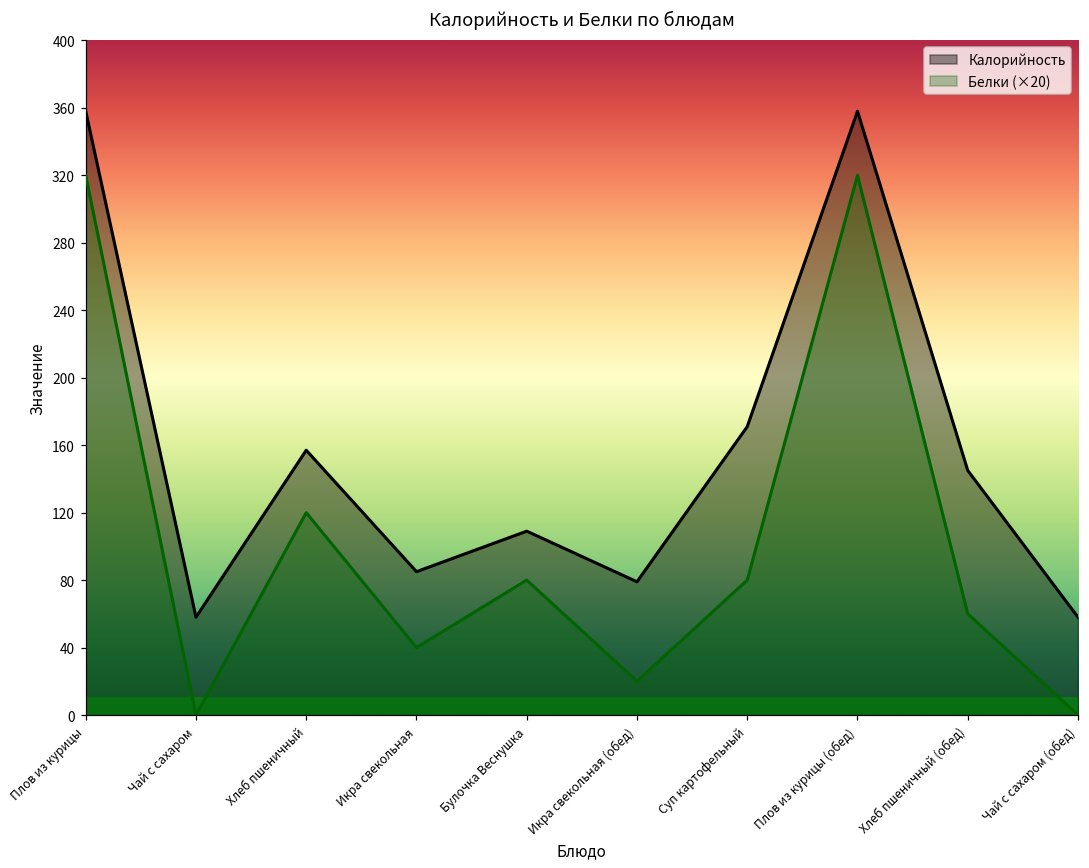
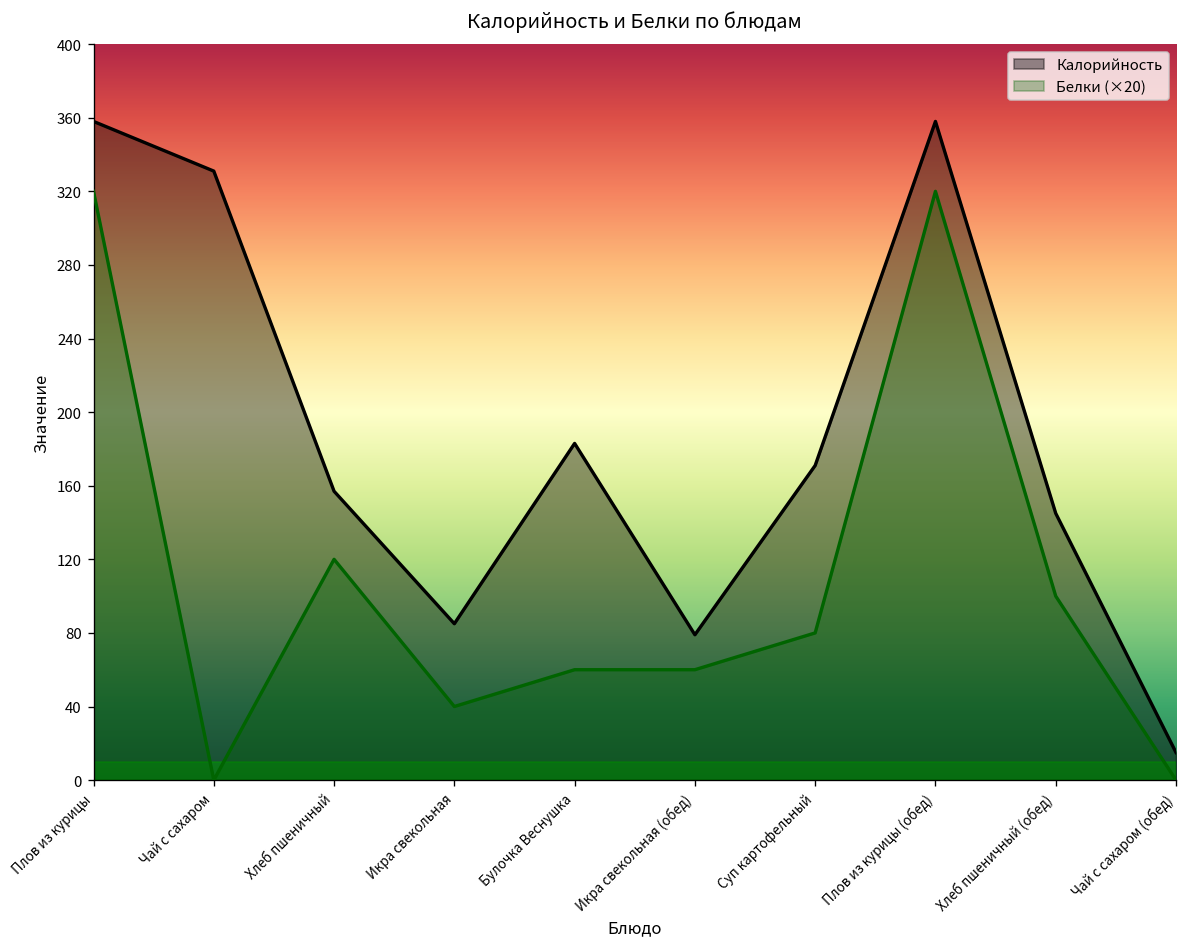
Калорийность, Чай с сахаром: 58 -> 331
Калорийность, Булочка Веснушка: 109 -> 183
Белки (×20), Булочка Веснушка: 80 -> 60
Белки (×20), Икра свекольная (обед): 20 -> 60
Белки (×20), Хлеб пшеничный (обед): 60 -> 100
Калорийность, Чай с сахаром (обед): 58 -> 15
